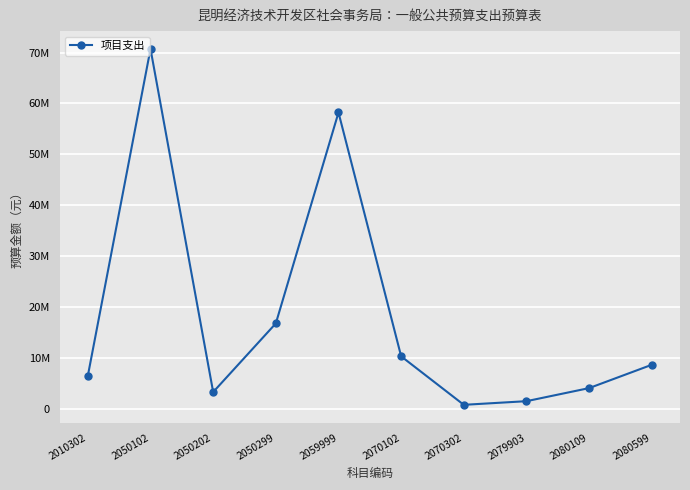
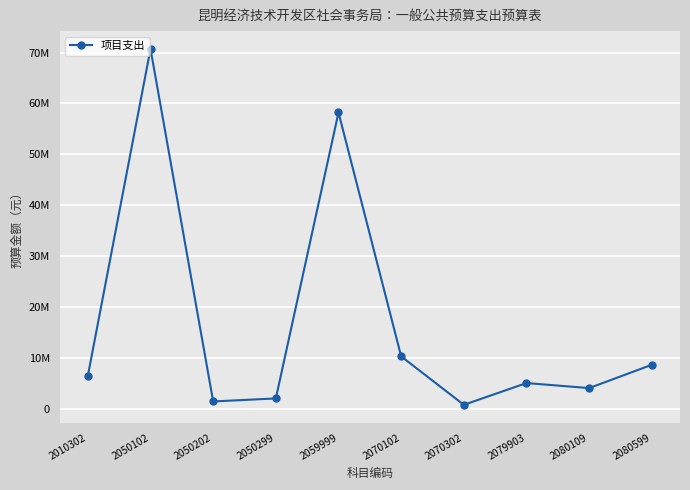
2050202: 3000000 -> 1000000
2050299: 17000000 -> 2000000
2079903: 1000000 -> 5000000
